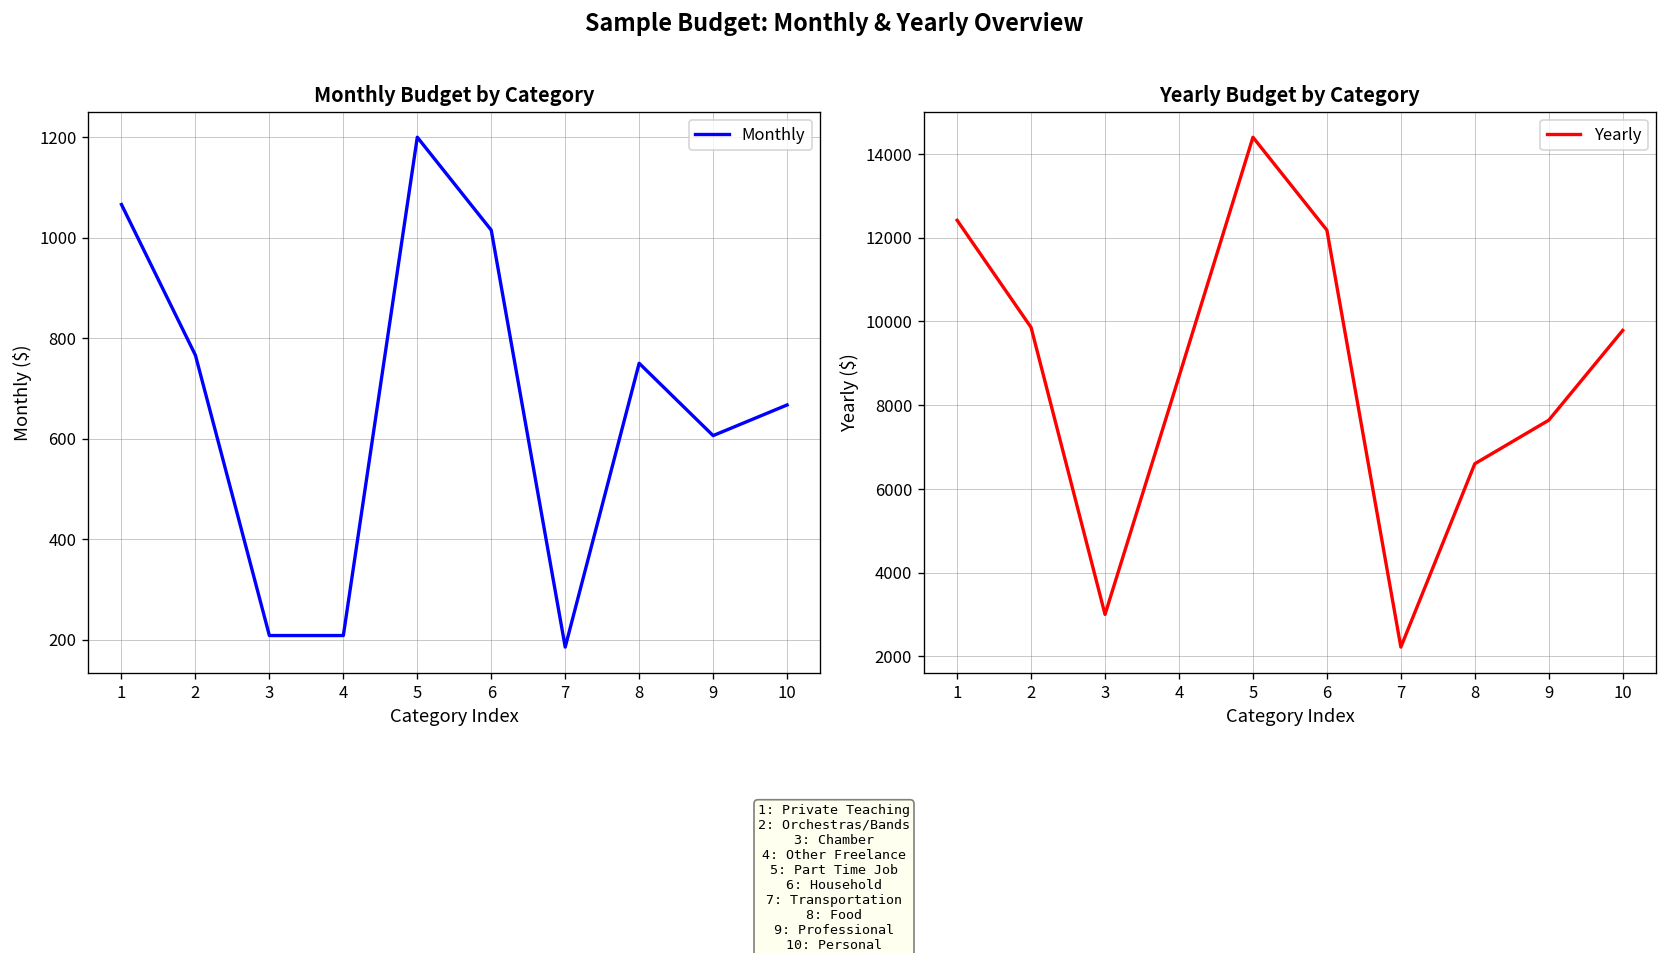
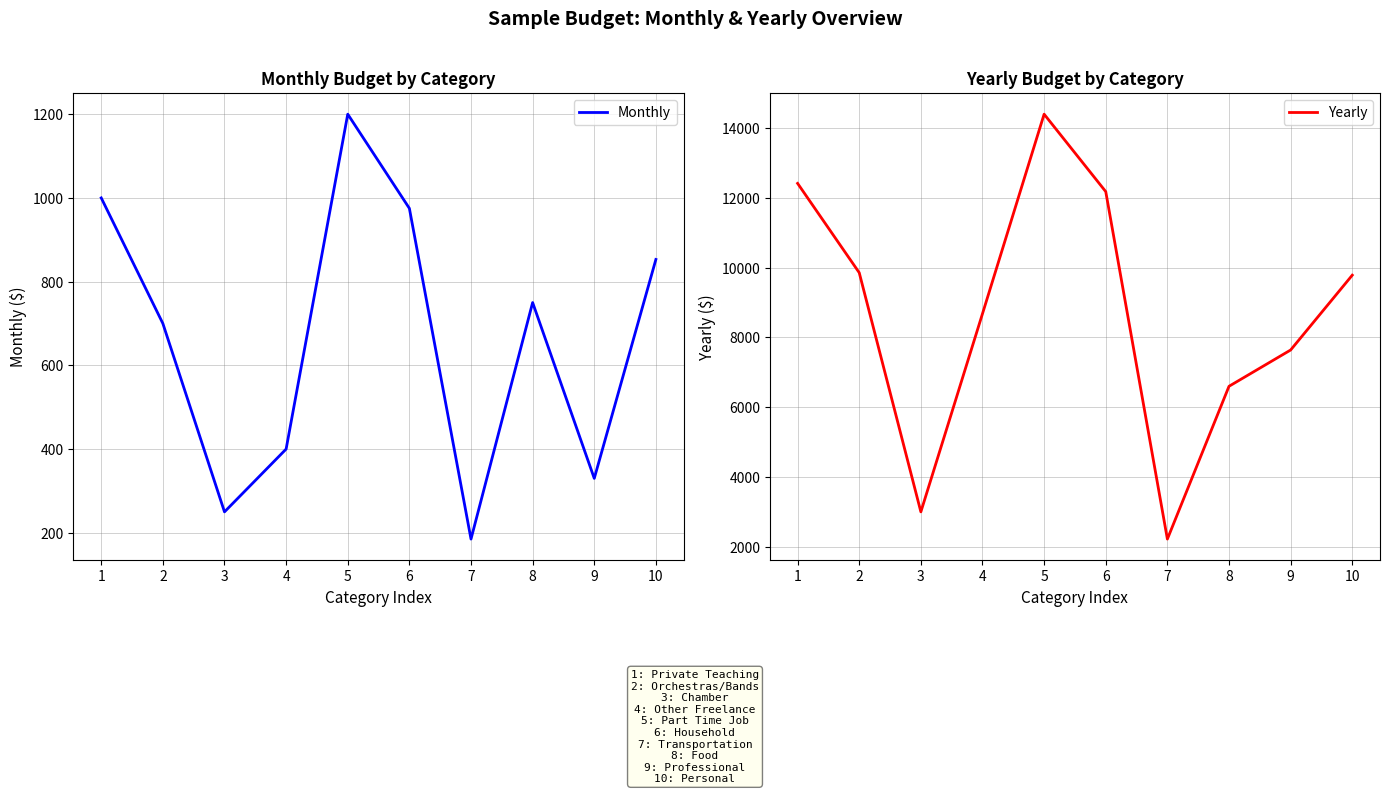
Monthly Budget by Category, 1: 1070 -> 1000
Monthly Budget by Category, 2: 770 -> 700
Monthly Budget by Category, 3: 210 -> 250
Monthly Budget by Category, 4: 210 -> 400
Monthly Budget by Category, 6: 1020 -> 980
Monthly Budget by Category, 9: 610 -> 330
Monthly Budget by Category, 10: 670 -> 850
